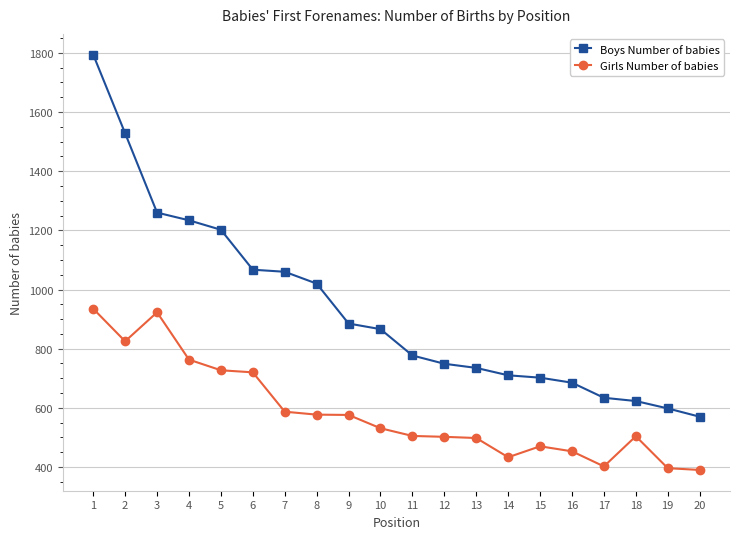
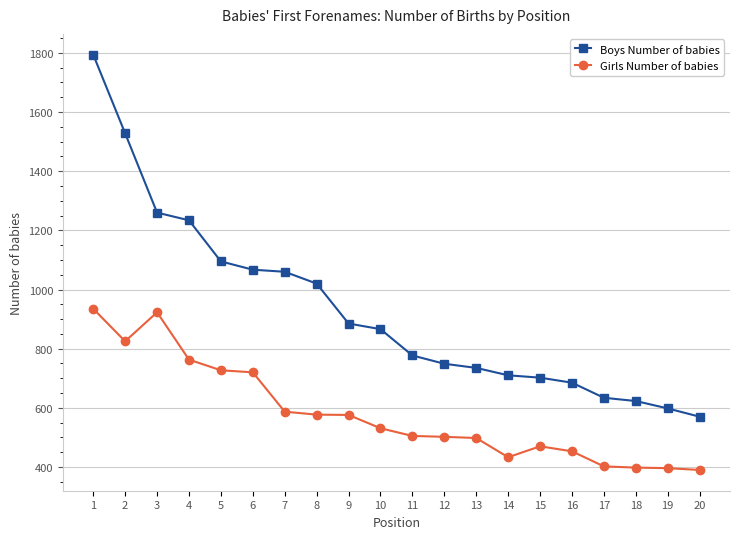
Boys Number of babies, 5: 1200 -> 1100
Girls Number of babies, 18: 500 -> 400
